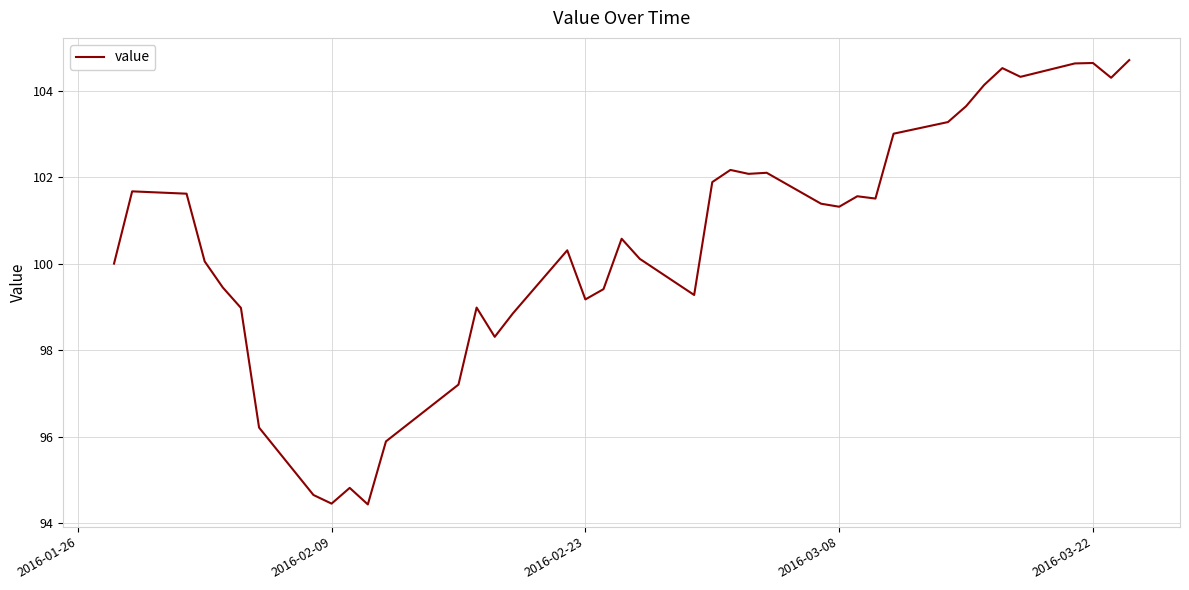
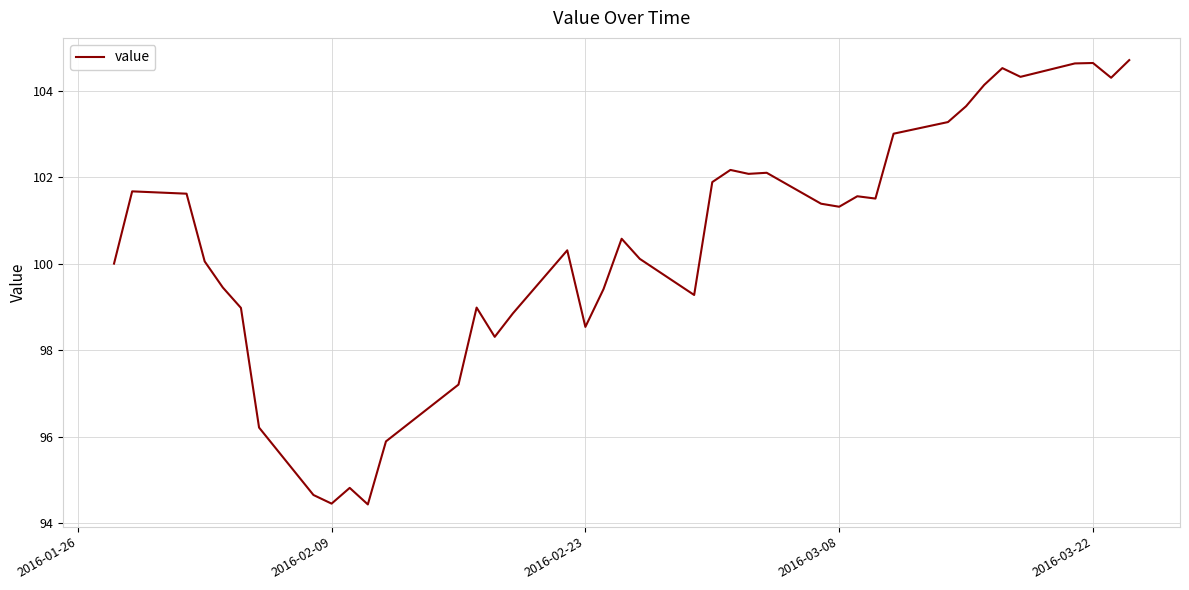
2016-02-23: 99.2 -> 98.5
